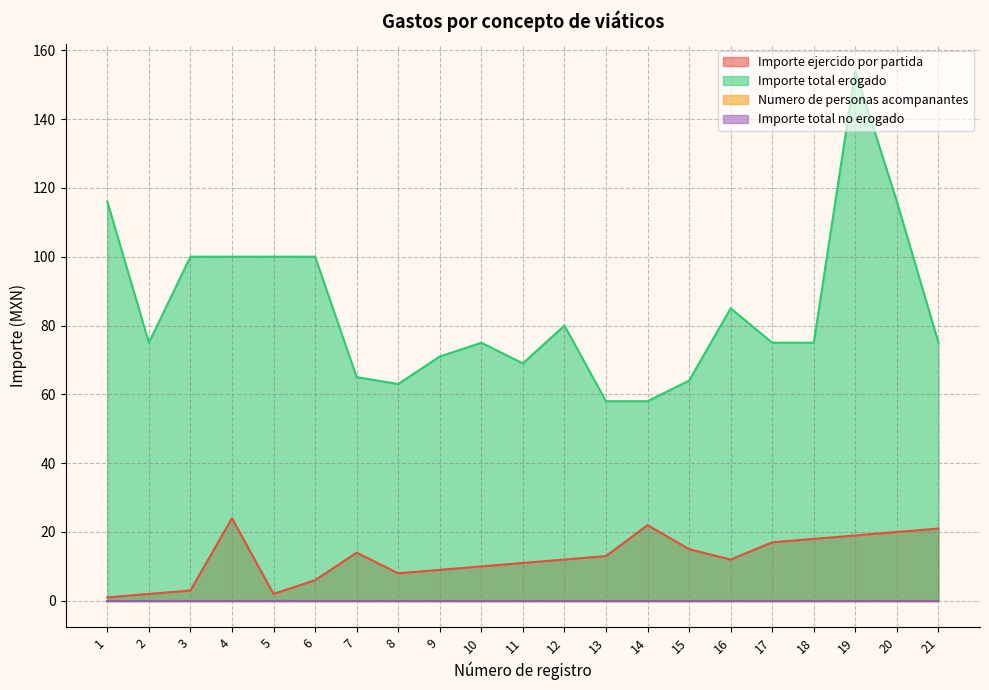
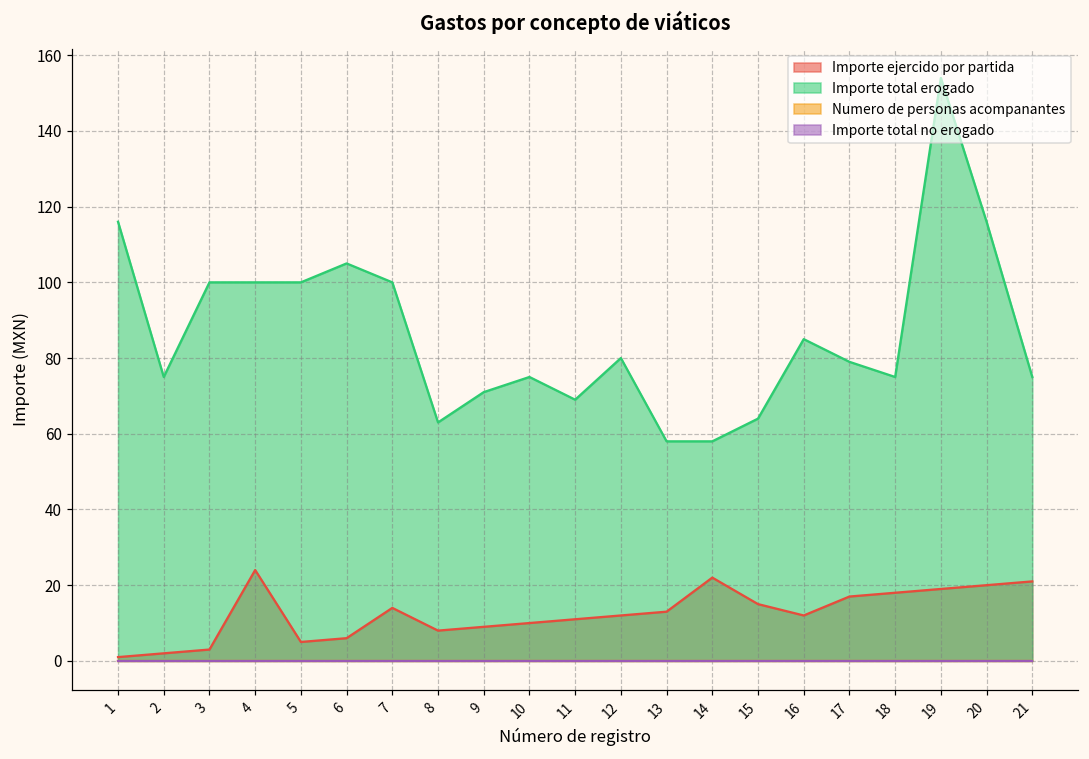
Importe ejercido por partida, 5: 2 -> 5
Importe total erogado, 6: 100 -> 105
Importe total erogado, 7: 65 -> 100
Importe total erogado, 17: 75 -> 79
